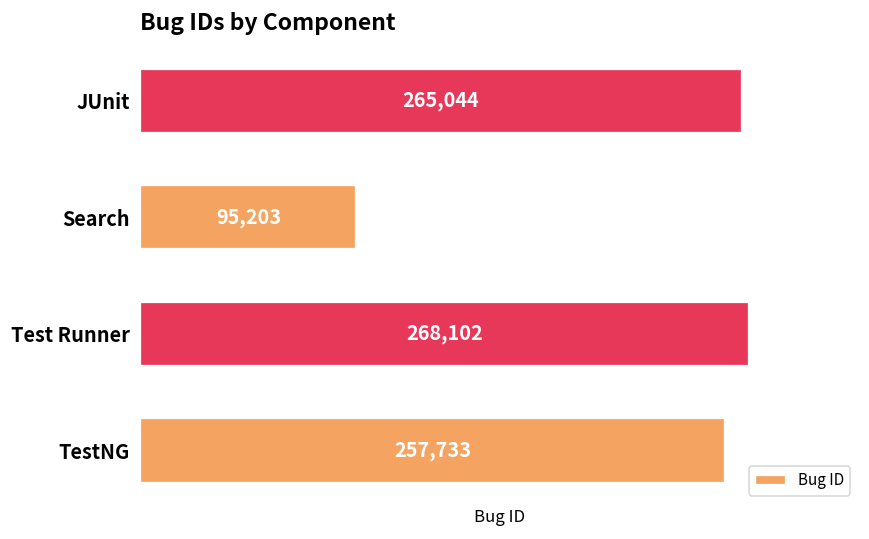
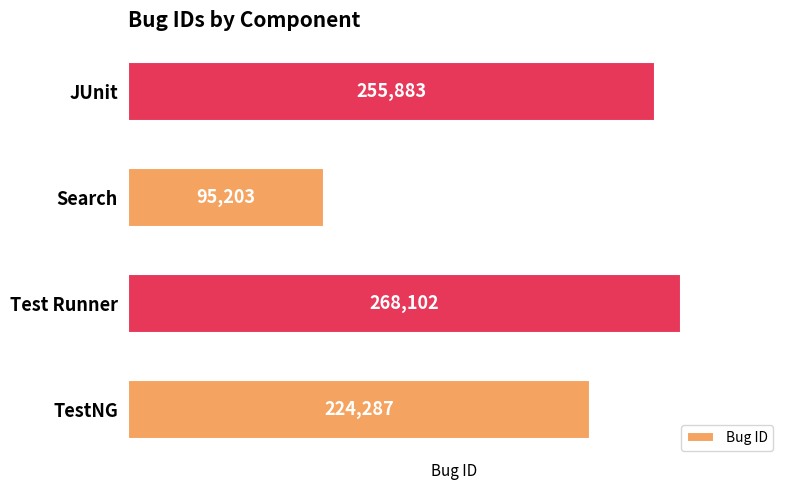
JUnit: 265,044 -> 255,883
TestNG: 257,733 -> 224,287
